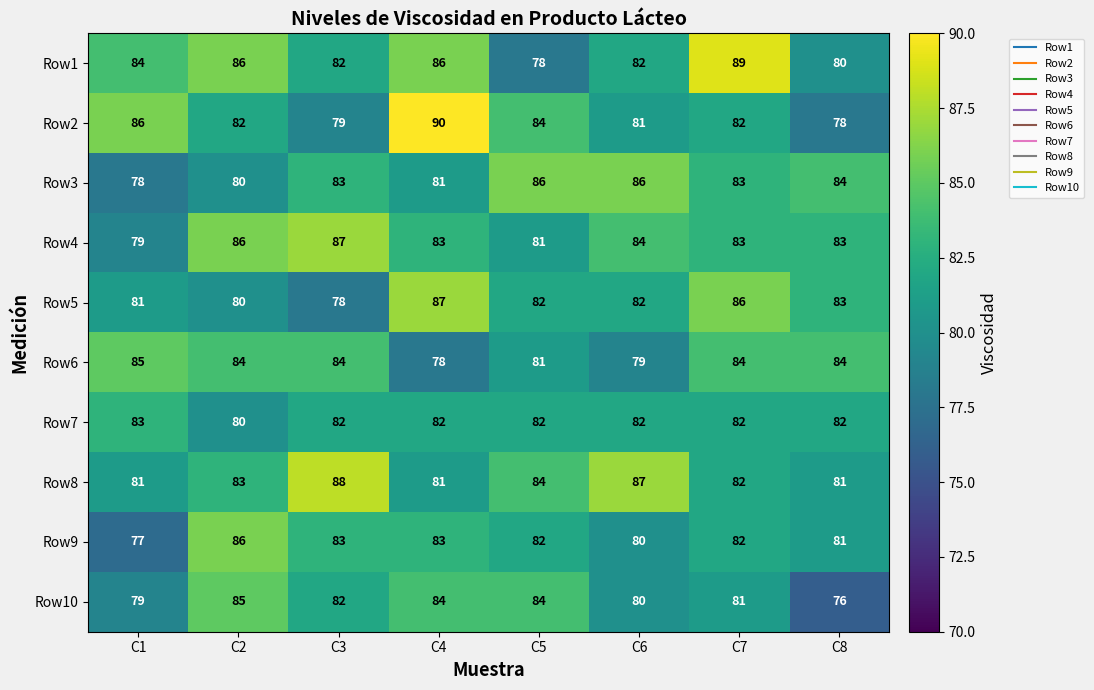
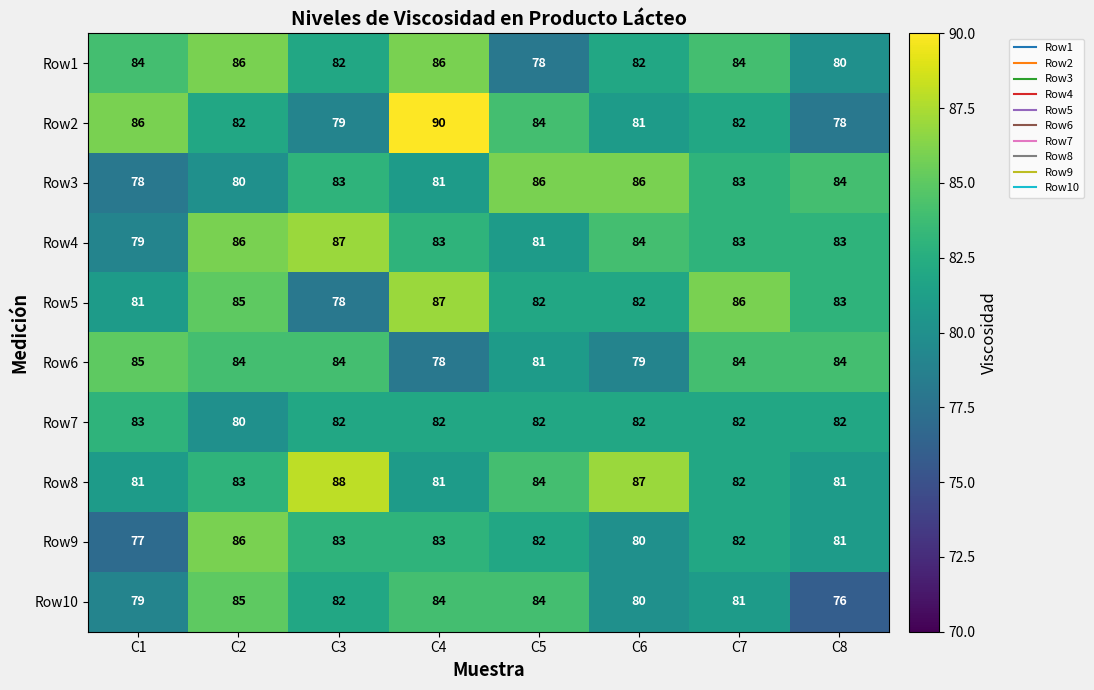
Row1, C7: 89 -> 84
Row5, C2: 80 -> 85
